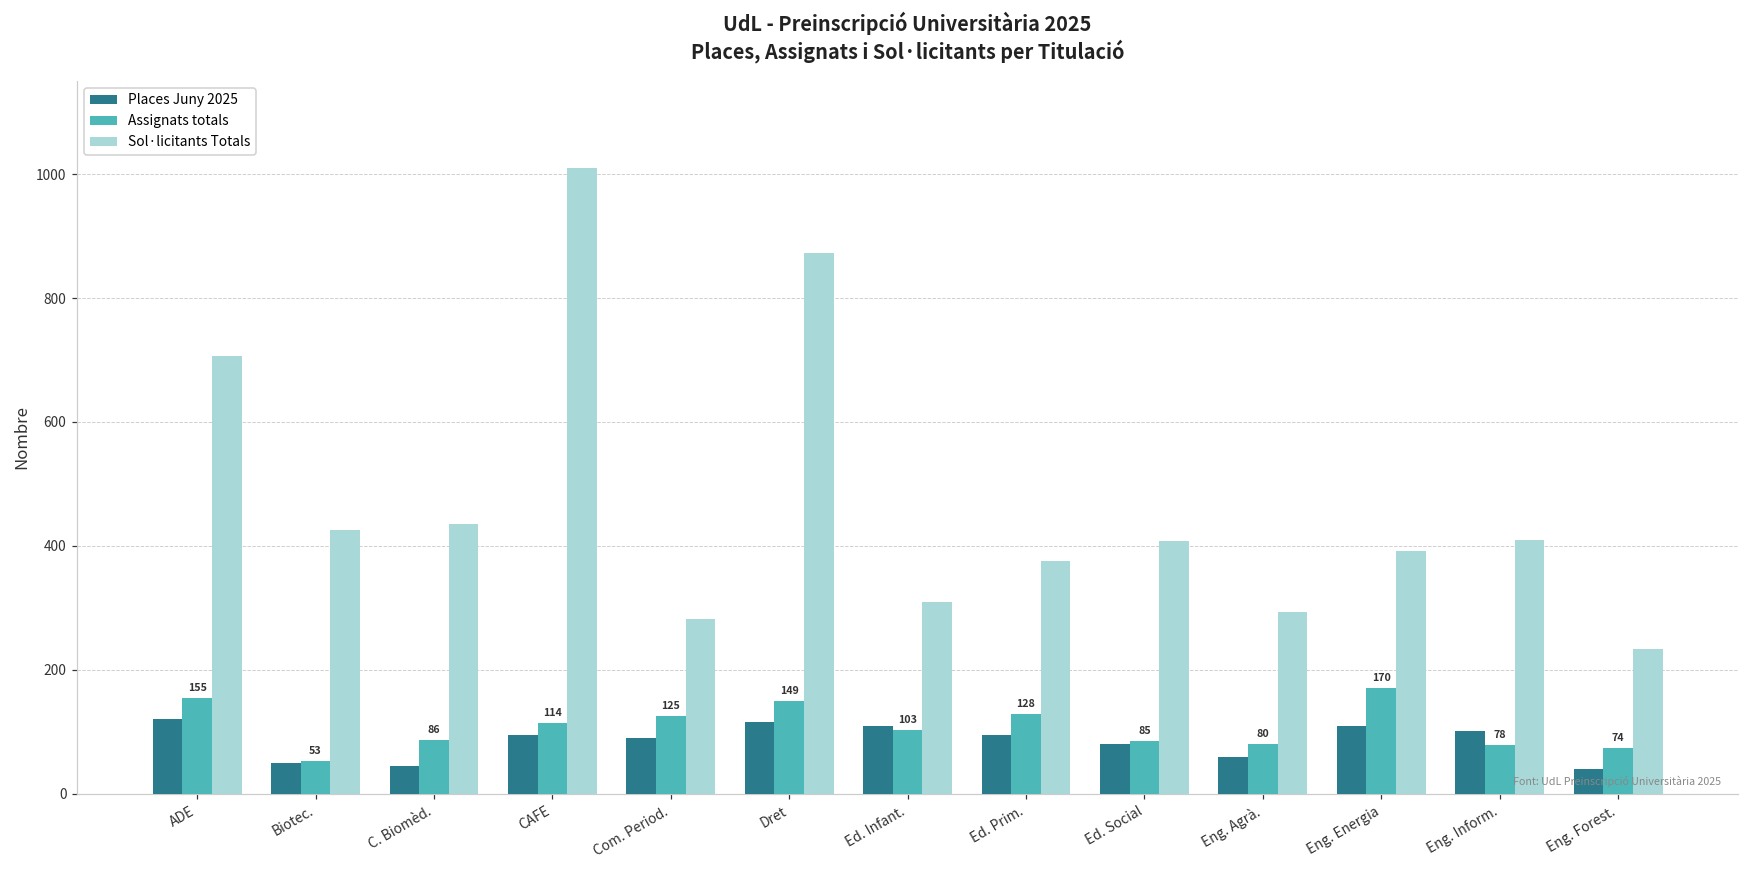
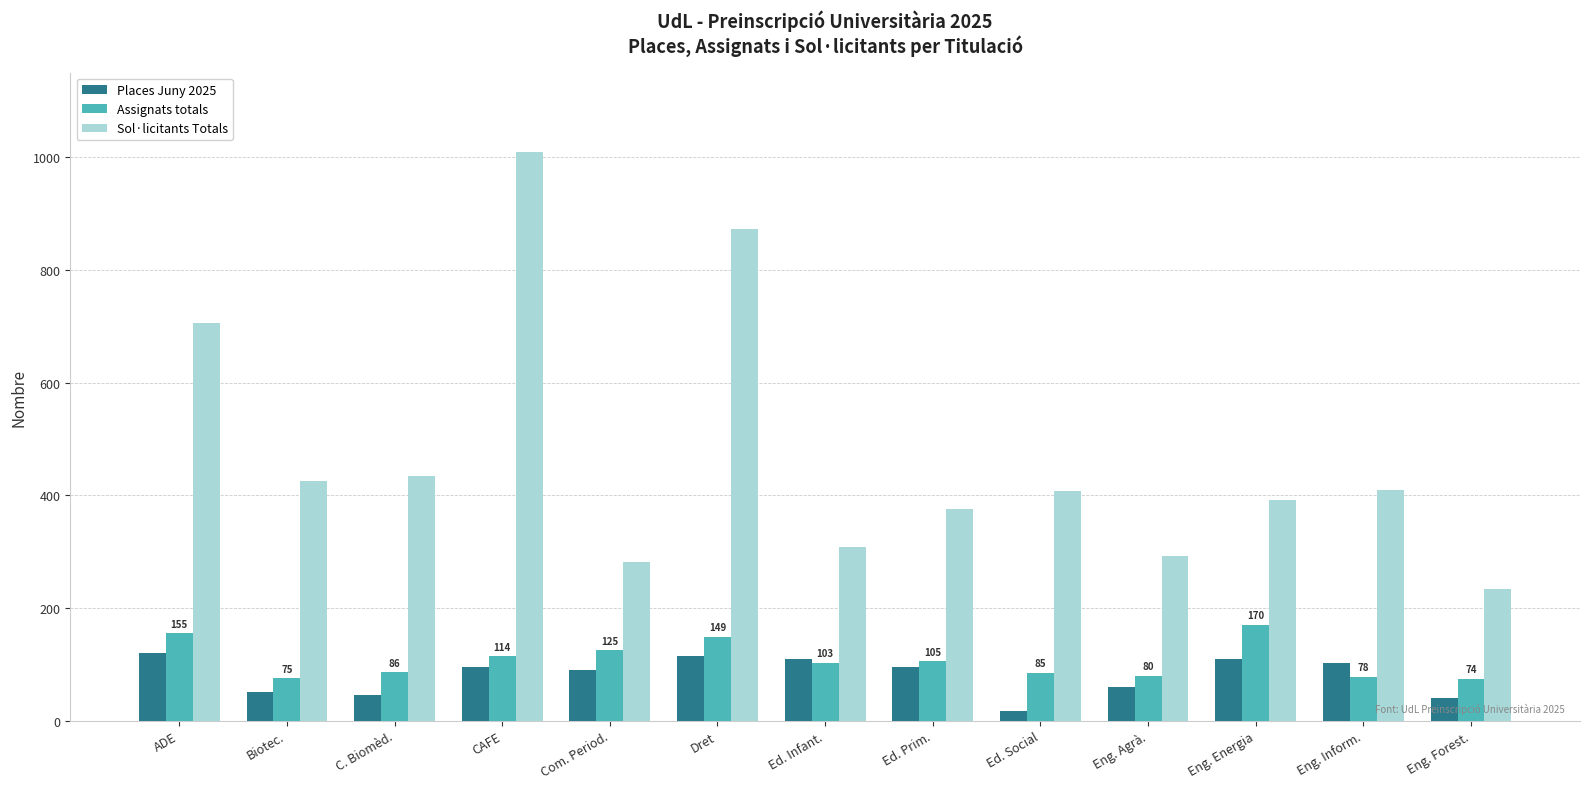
Assignats totals, Biotec.: 53 -> 75
Assignats totals, Ed. Prim.: 128 -> 105
Places Juny 2025, Ed. Social: 80 -> 20
